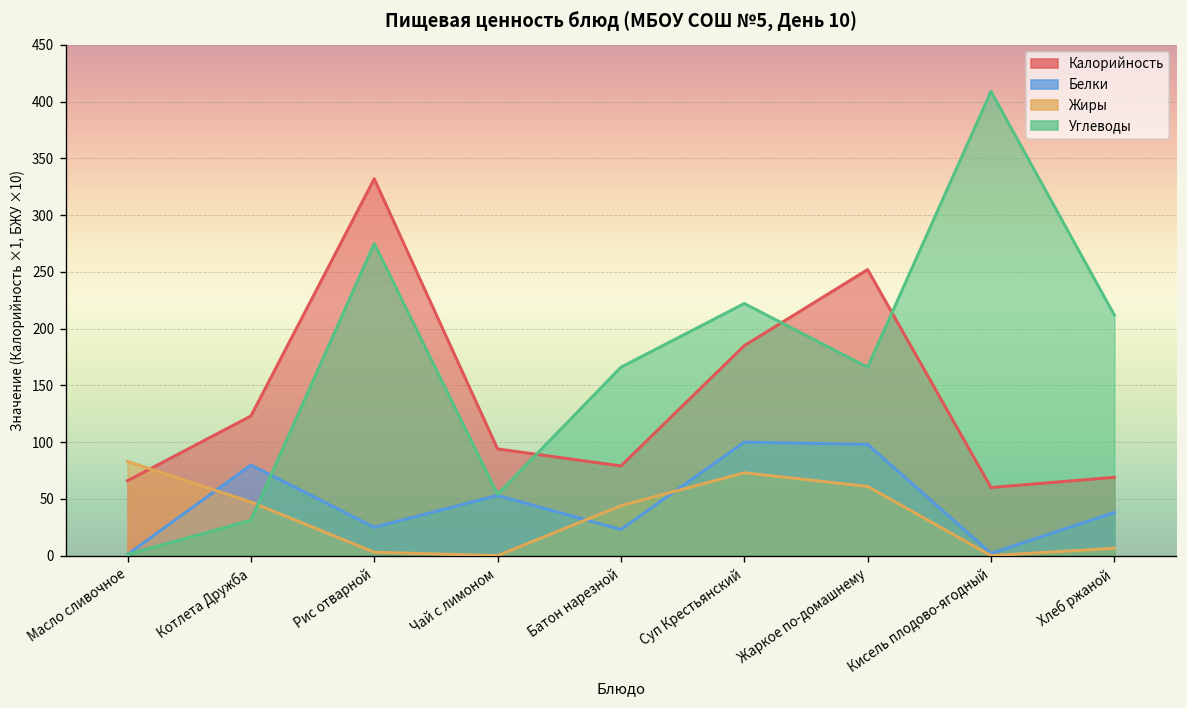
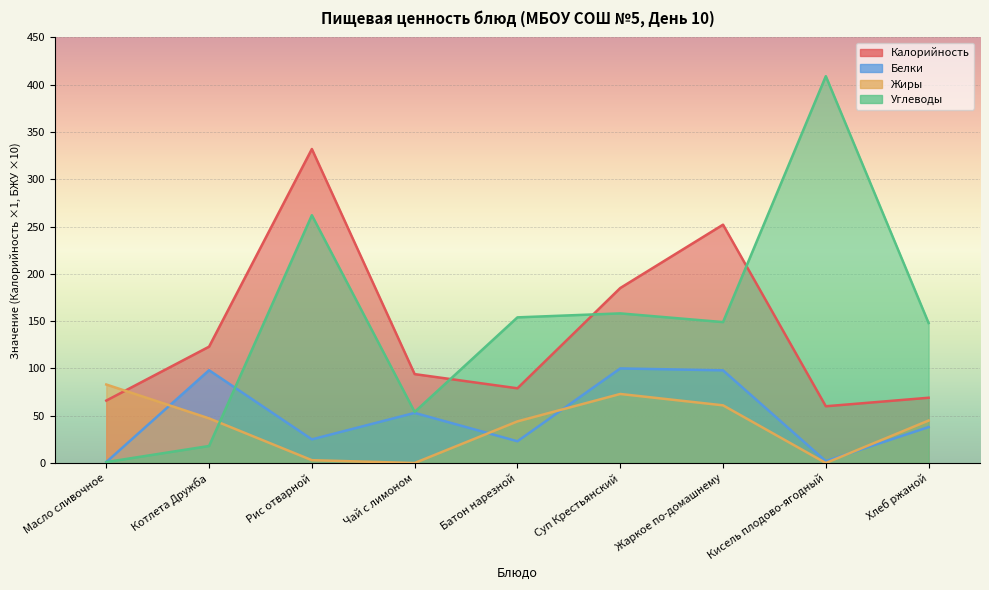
Белки, Котлета Дружба: 80 -> 100
Углеводы, Котлета Дружба: 30 -> 20
Углеводы, Рис отварной: 280 -> 260
Углеводы, Батон нарезной: 170 -> 150
Углеводы, Суп Крестьянский: 220 -> 160
Углеводы, Жаркое по-домашнему: 170 -> 150
Жиры, Хлеб ржаной: 10 -> 40
Углеводы, Хлеб ржаной: 210 -> 150
